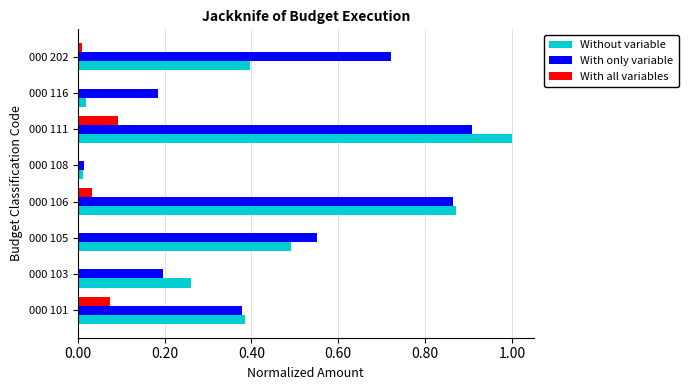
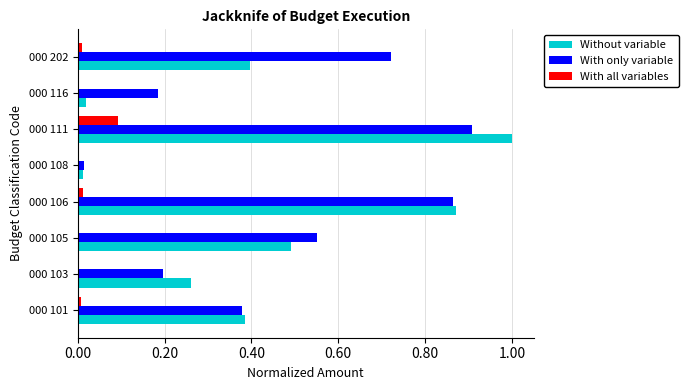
With all variables, 000 106: 0.03 -> 0.01
With all variables, 000 101: 0.07 -> 0.01
